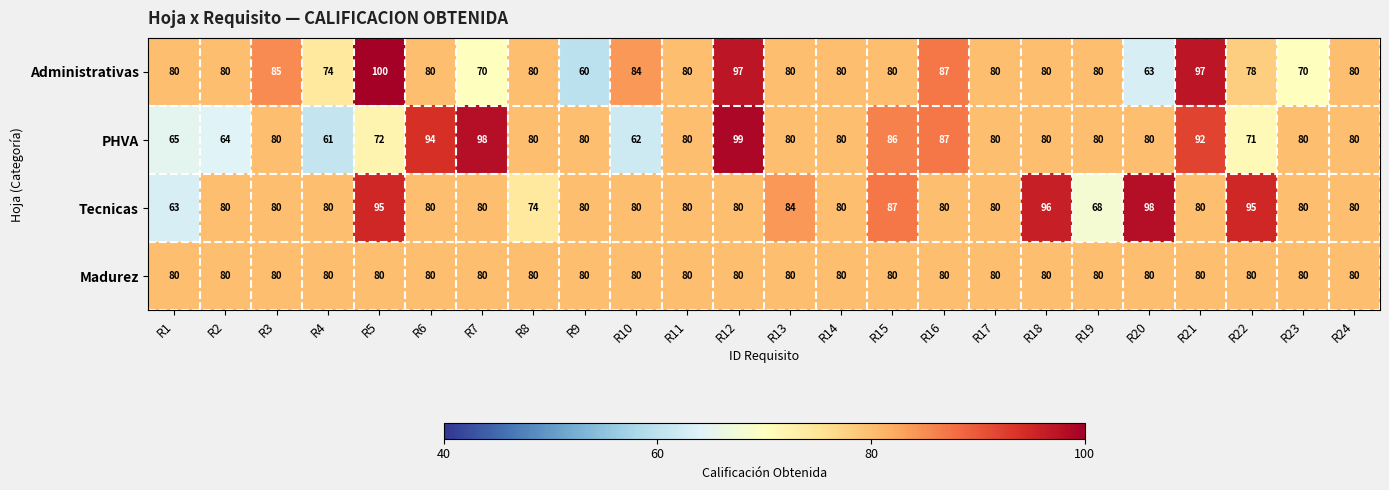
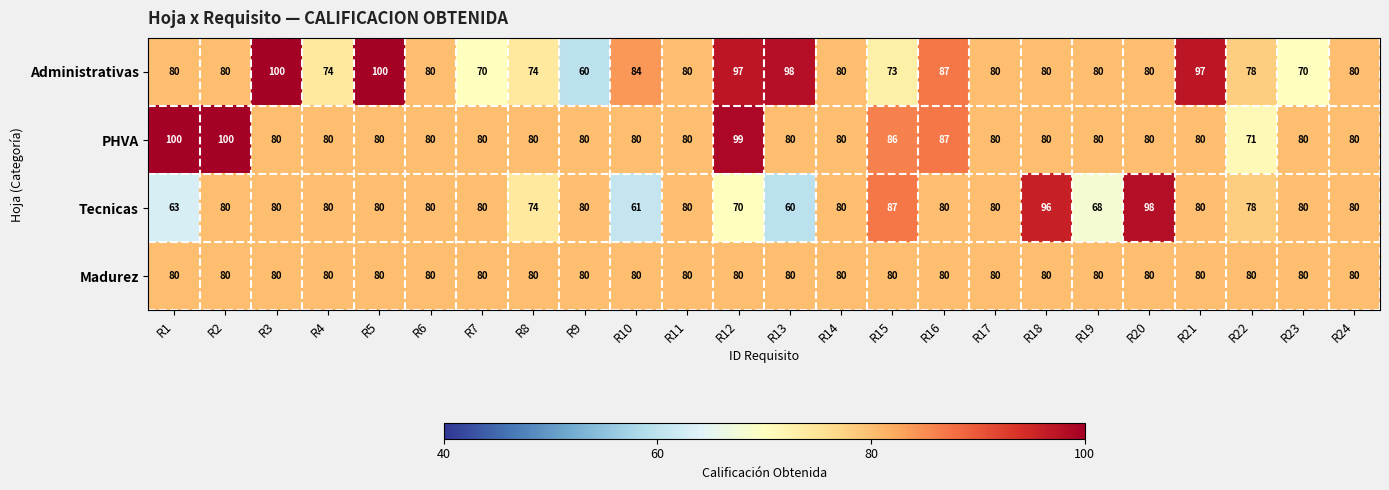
Administrativas, R3: 85 -> 100
Administrativas, R8: 80 -> 74
Administrativas, R13: 80 -> 98
Administrativas, R15: 80 -> 73
Administrativas, R20: 63 -> 80
PHVA, R1: 65 -> 100
PHVA, R2: 64 -> 100
PHVA, R4: 61 -> 80
PHVA, R5: 72 -> 80
PHVA, R6: 94 -> 80
PHVA, R7: 98 -> 80
PHVA, R10: 62 -> 80
PHVA, R21: 92 -> 80
Tecnicas, R5: 95 -> 80
Tecnicas, R10: 80 -> 61
Tecnicas, R12: 80 -> 70
Tecnicas, R13: 84 -> 60
Tecnicas, R22: 95 -> 78
